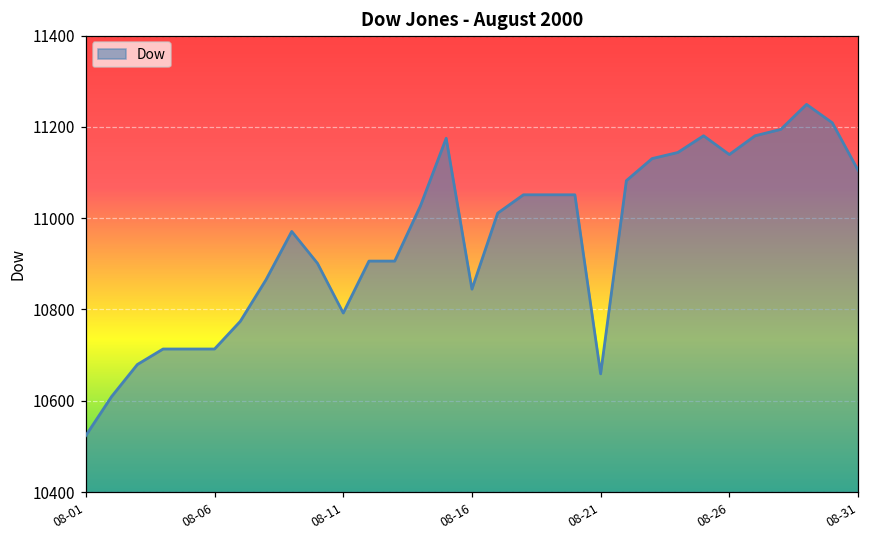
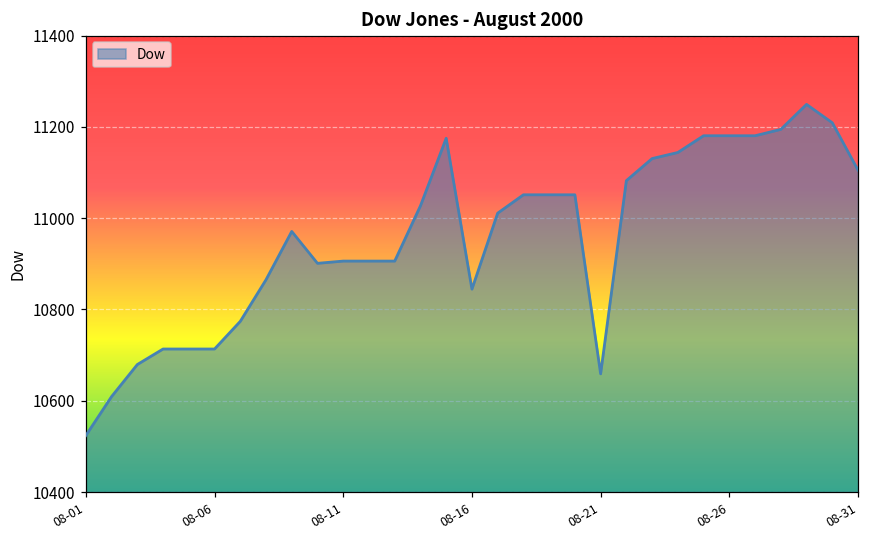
08-11: 10790 -> 10910
08-26: 11140 -> 11180
